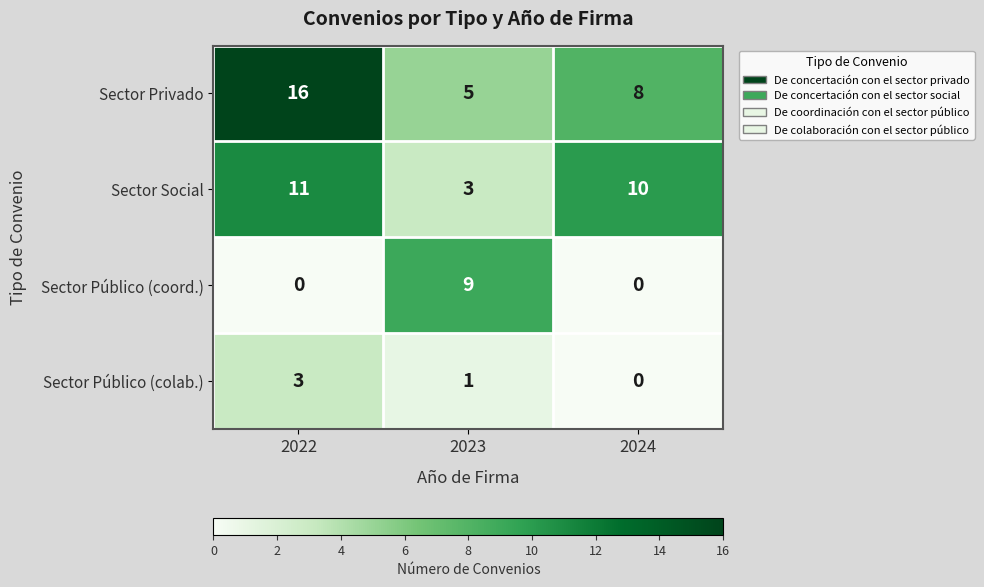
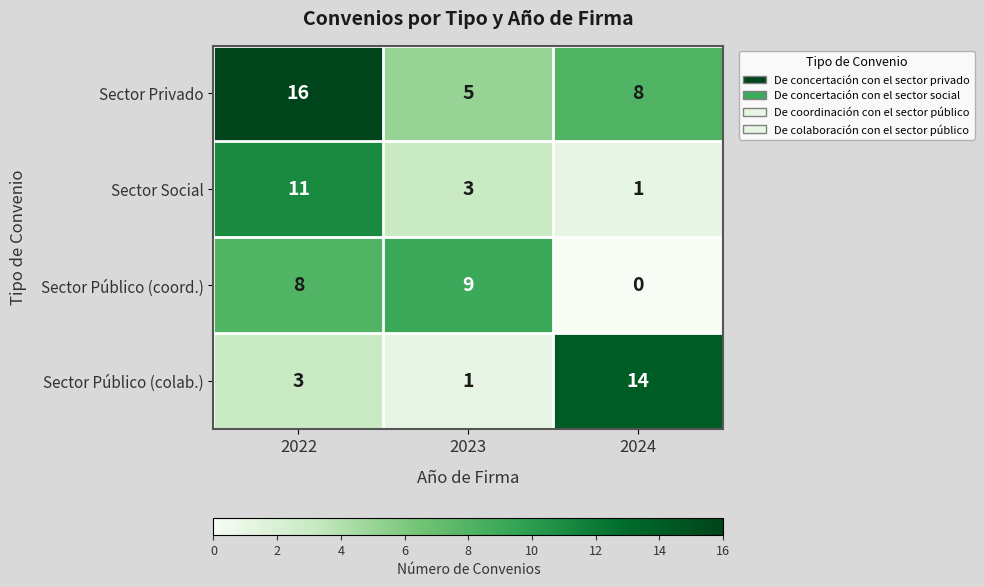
Sector Social, 2024: 10 -> 1
Sector Público (coord.), 2022: 0 -> 8
Sector Público (colab.), 2024: 0 -> 14
